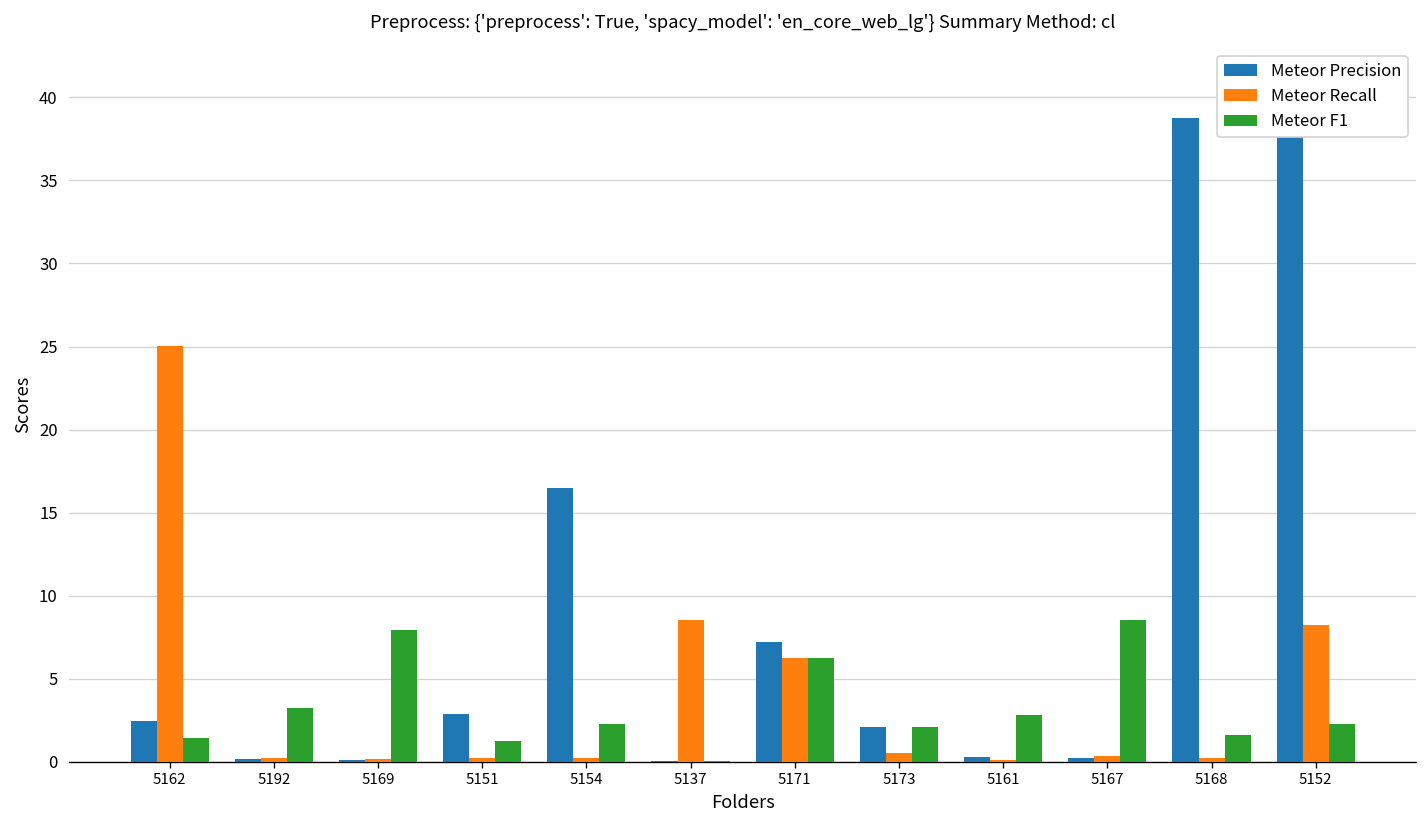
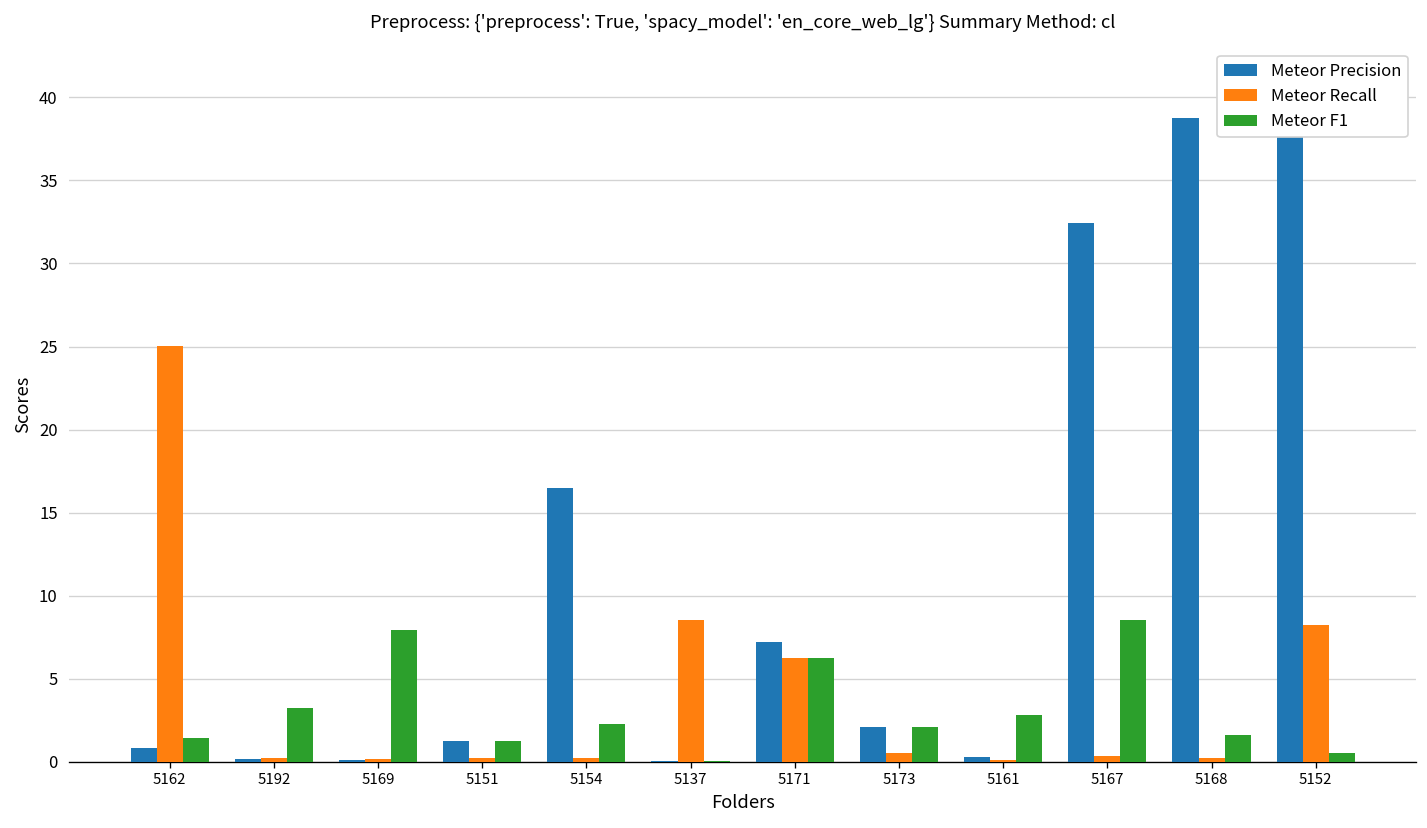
Meteor Precision, 5162: 2.5 -> 0.8
Meteor Precision, 5151: 2.9 -> 1.3
Meteor Precision, 5167: 0.2 -> 32.5
Meteor F1, 5152: 2.3 -> 0.5
